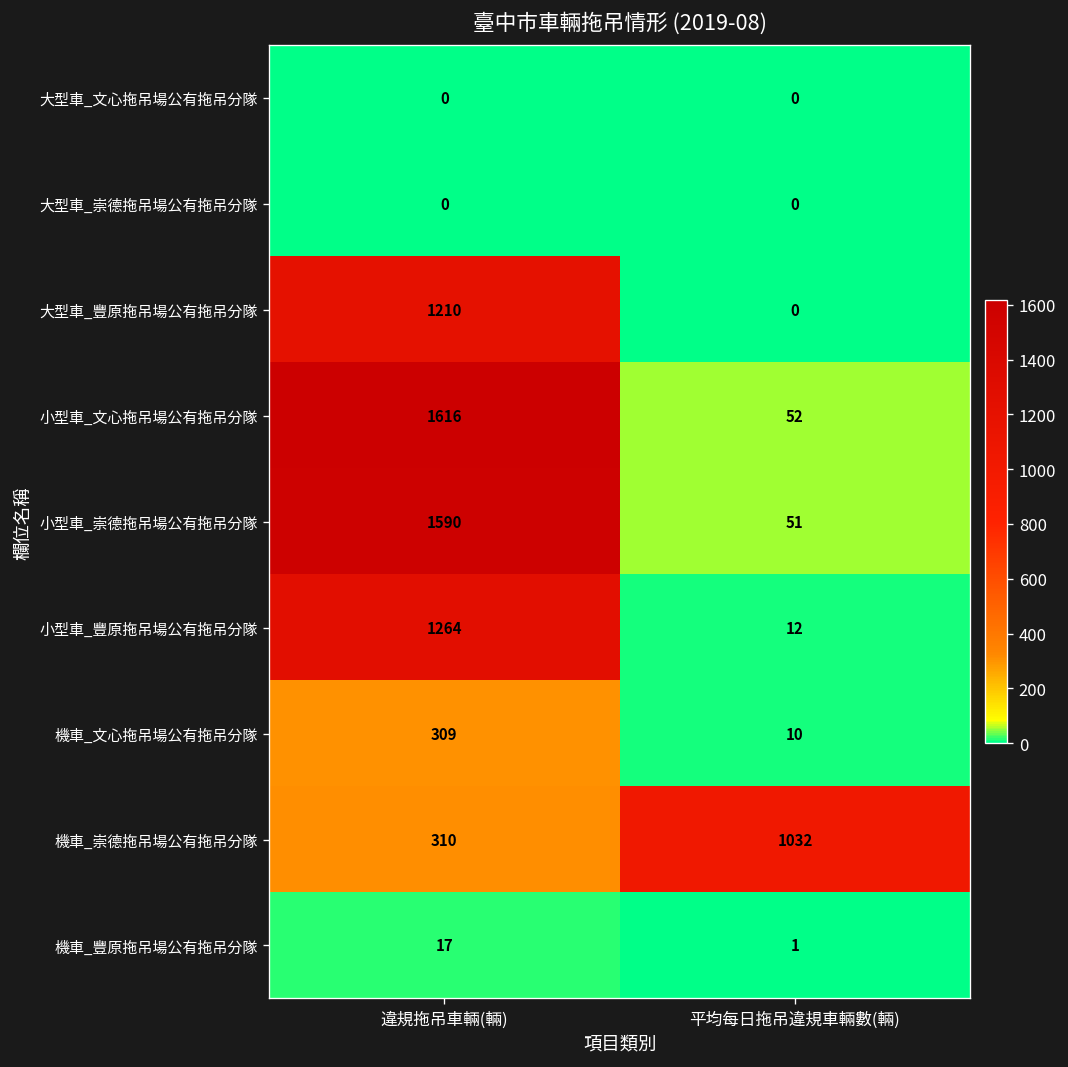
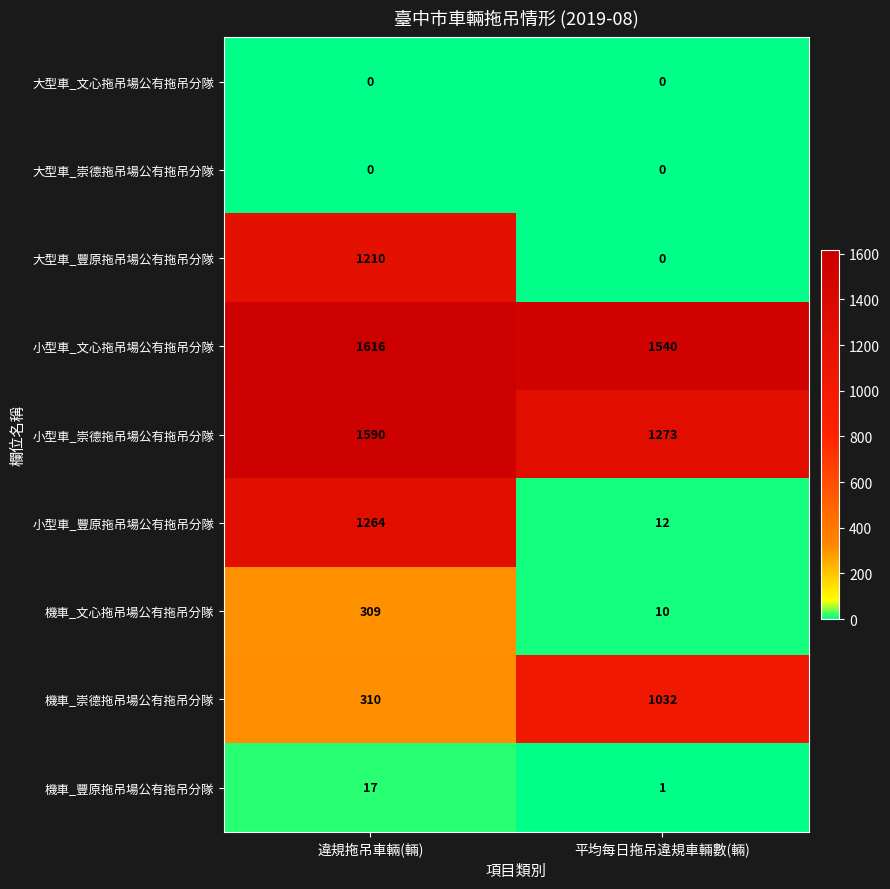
小型車_文心拖吊場公有拖吊分隊, 平均每日拖吊違規車輛數(輛): 52 -> 1540
小型車_崇德拖吊場公有拖吊分隊, 平均每日拖吊違規車輛數(輛): 51 -> 1273
